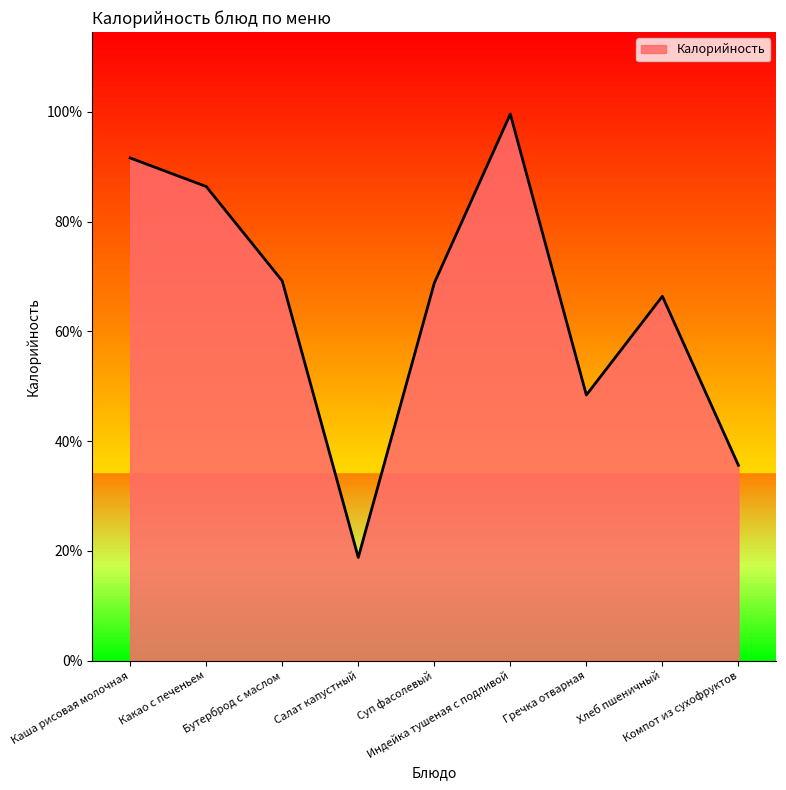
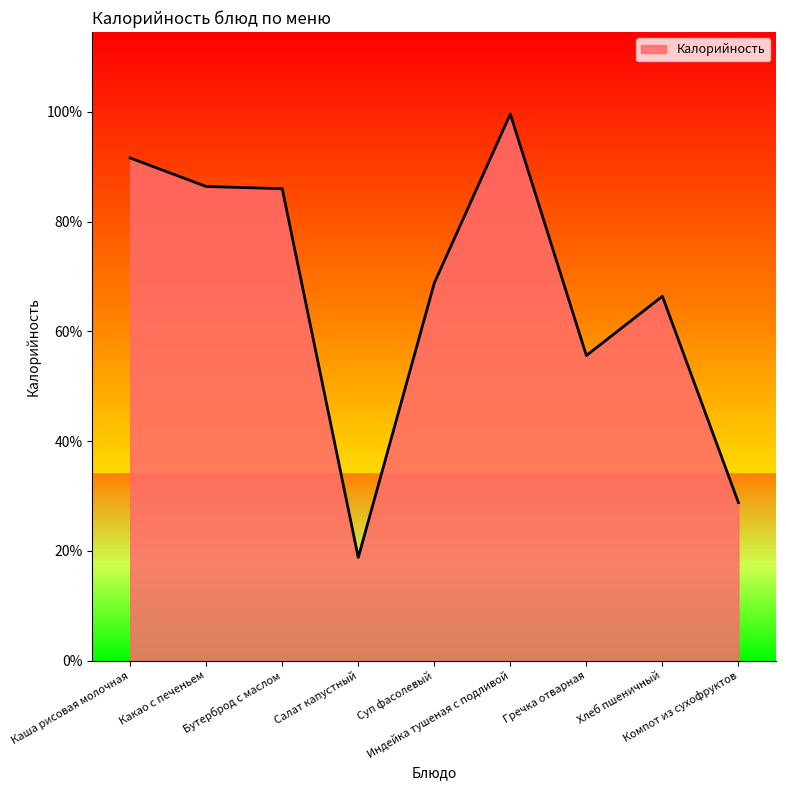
Бутерброд с маслом: 69% -> 86%
Гречка отварная: 48% -> 56%
Компот из сухофруктов: 36% -> 29%
